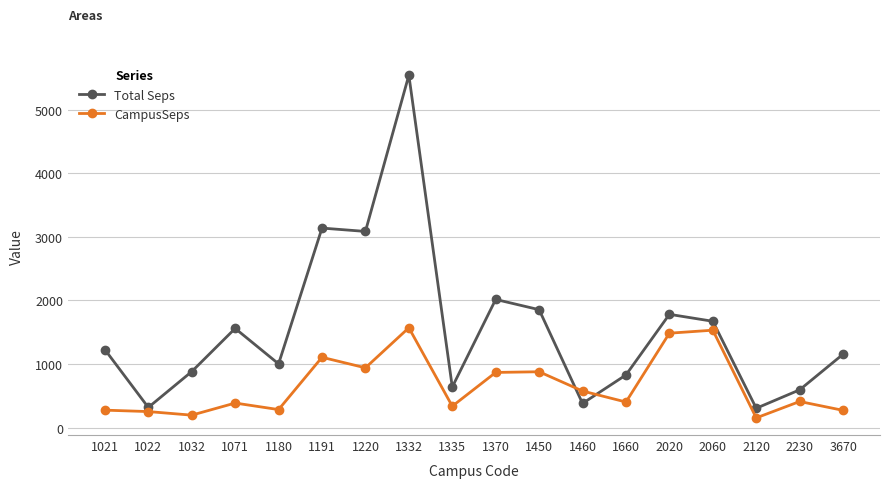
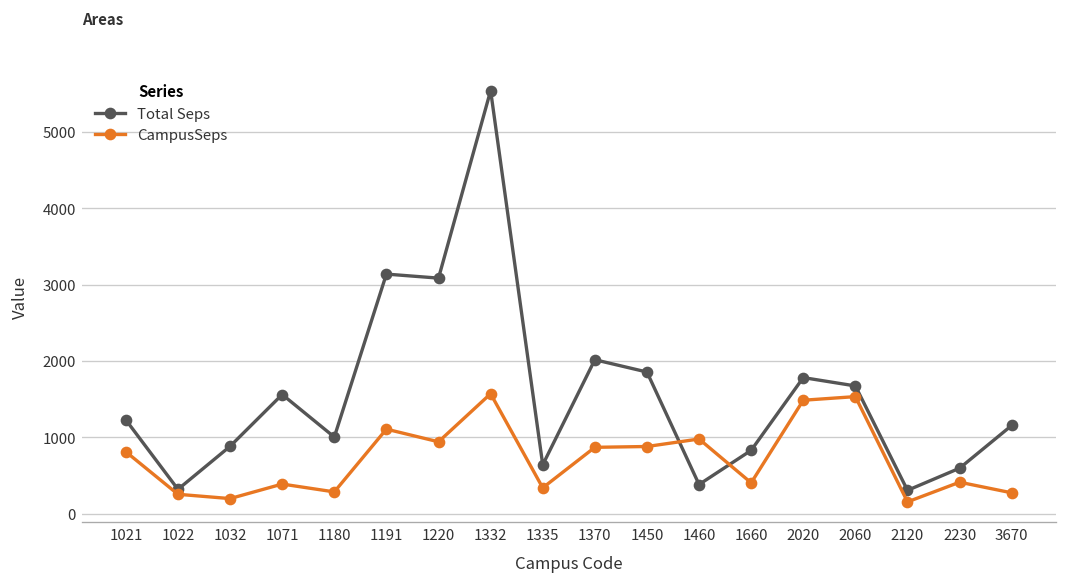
CampusSeps, 1021: 300 -> 800
CampusSeps, 1460: 600 -> 1000
